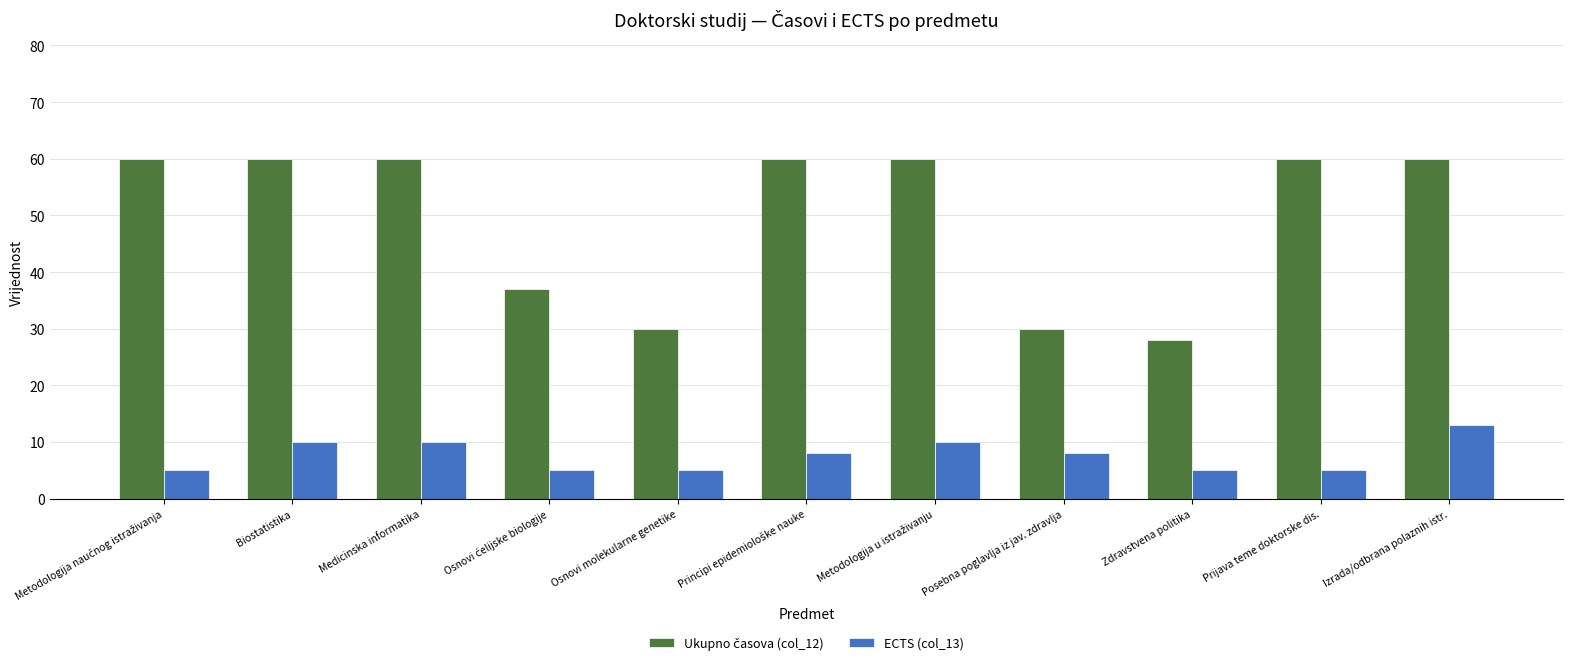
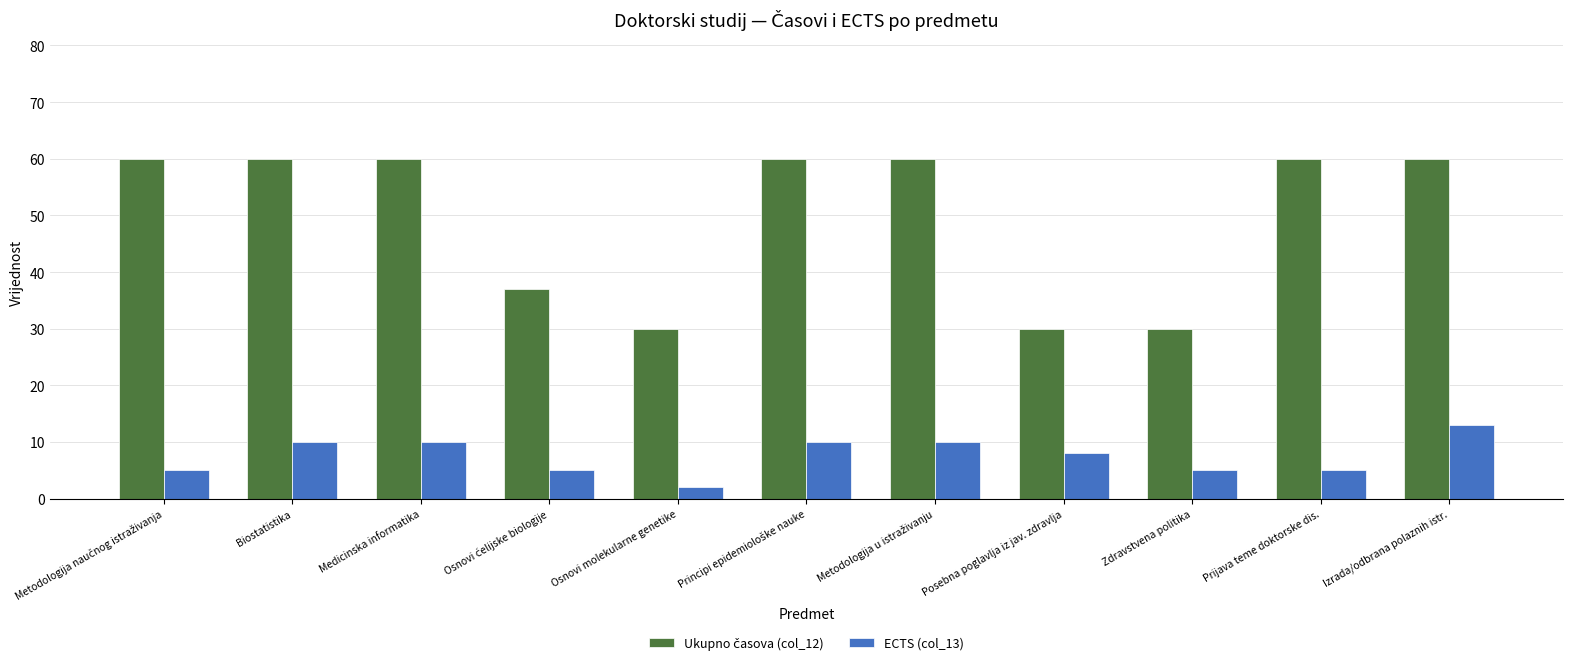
ECTS (col_13), Osnovi molekularne genetike: 5 -> 2
ECTS (col_13), Principi epidemiološke nauke: 8 -> 10
Ukupno časova (col_12), Zdravstvena politika: 28 -> 30
